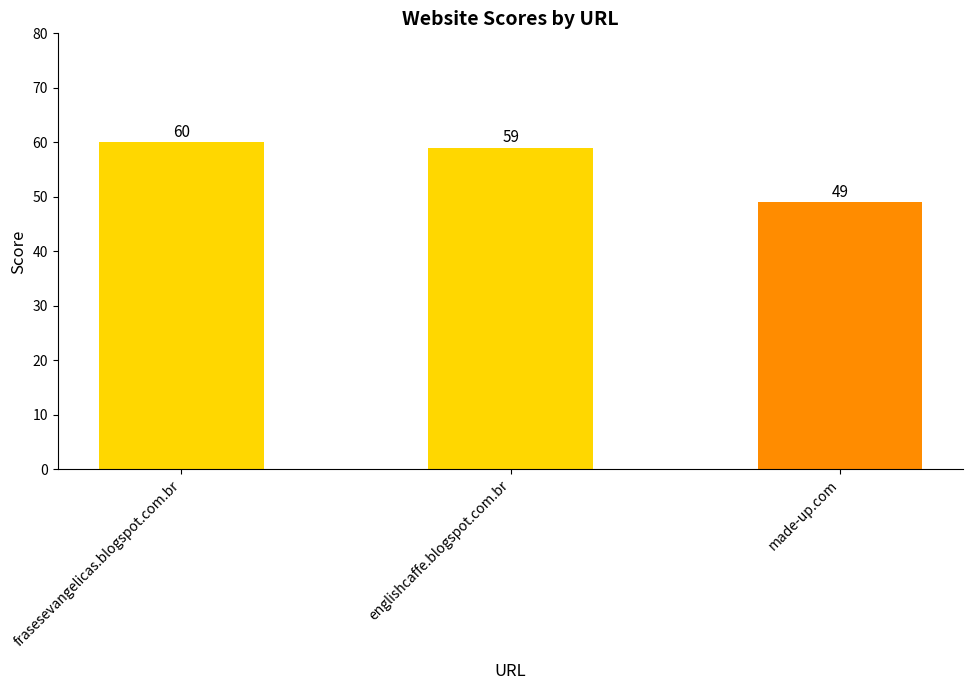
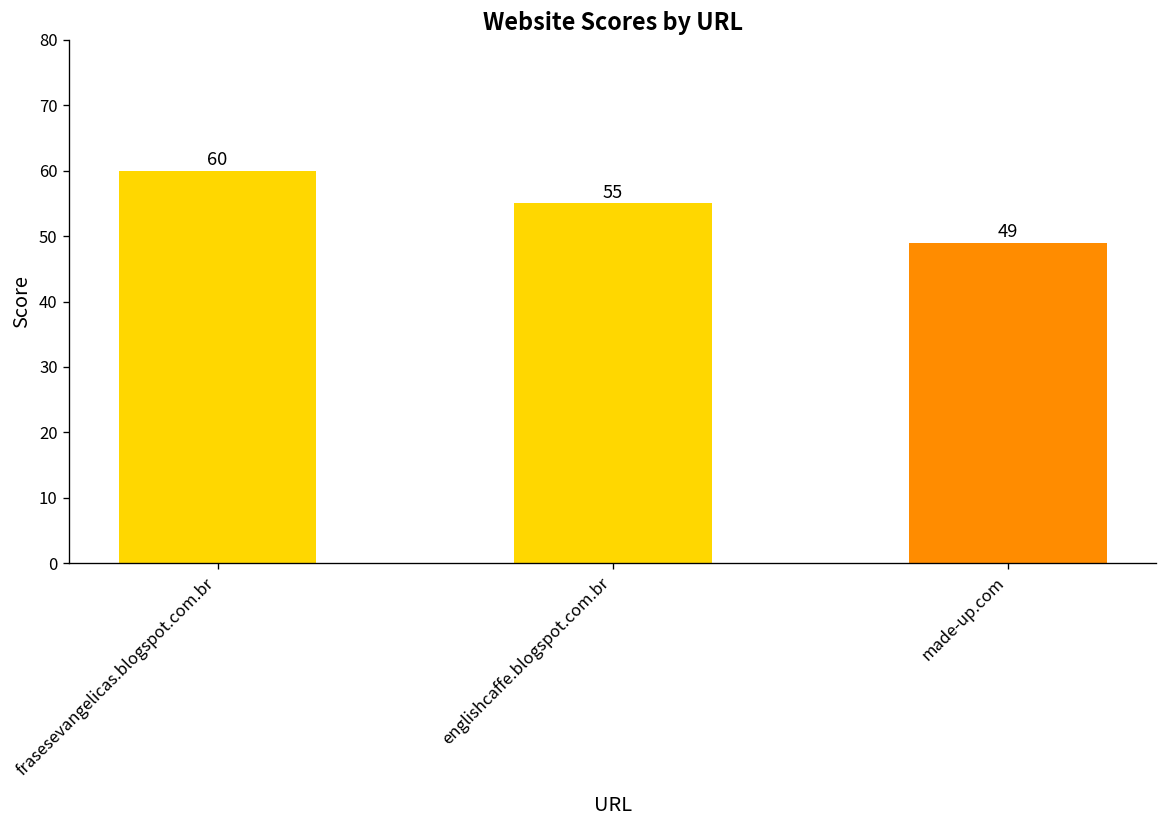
englishcaffe.blogspot.com.br: 59 -> 55
